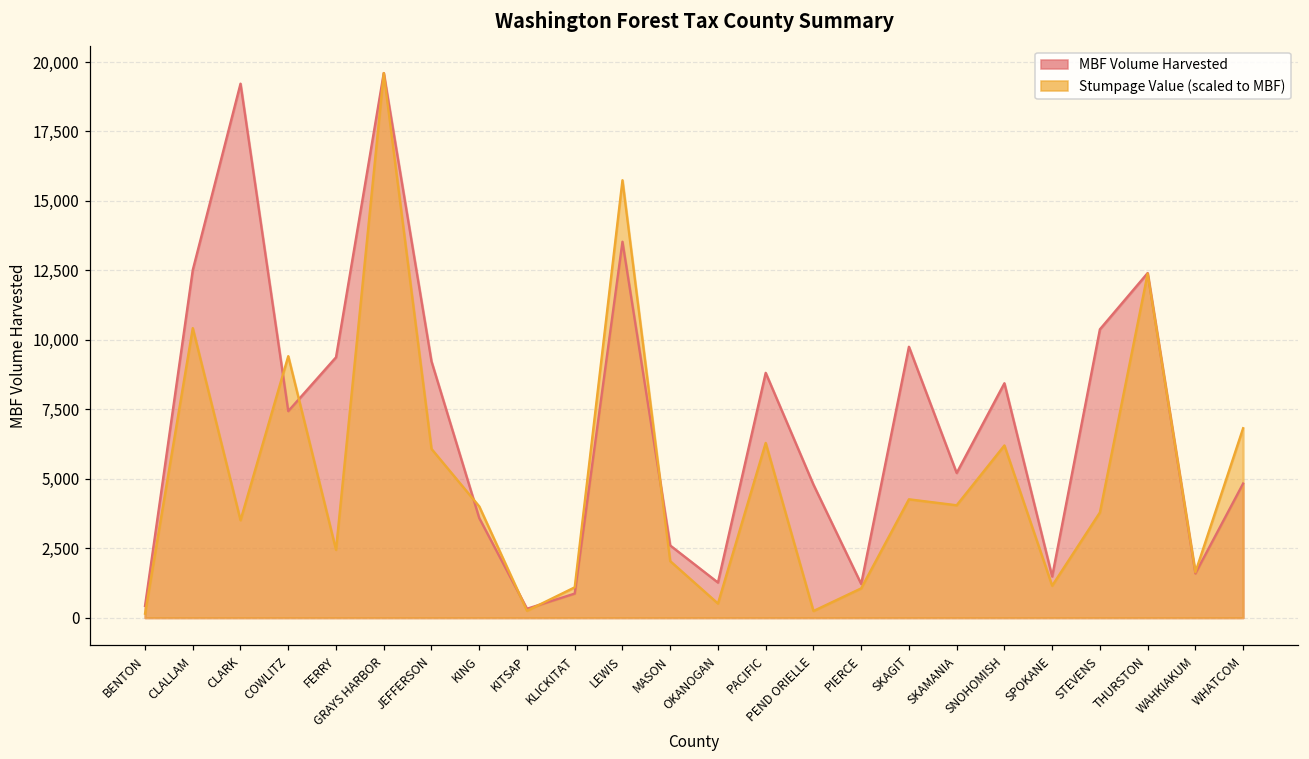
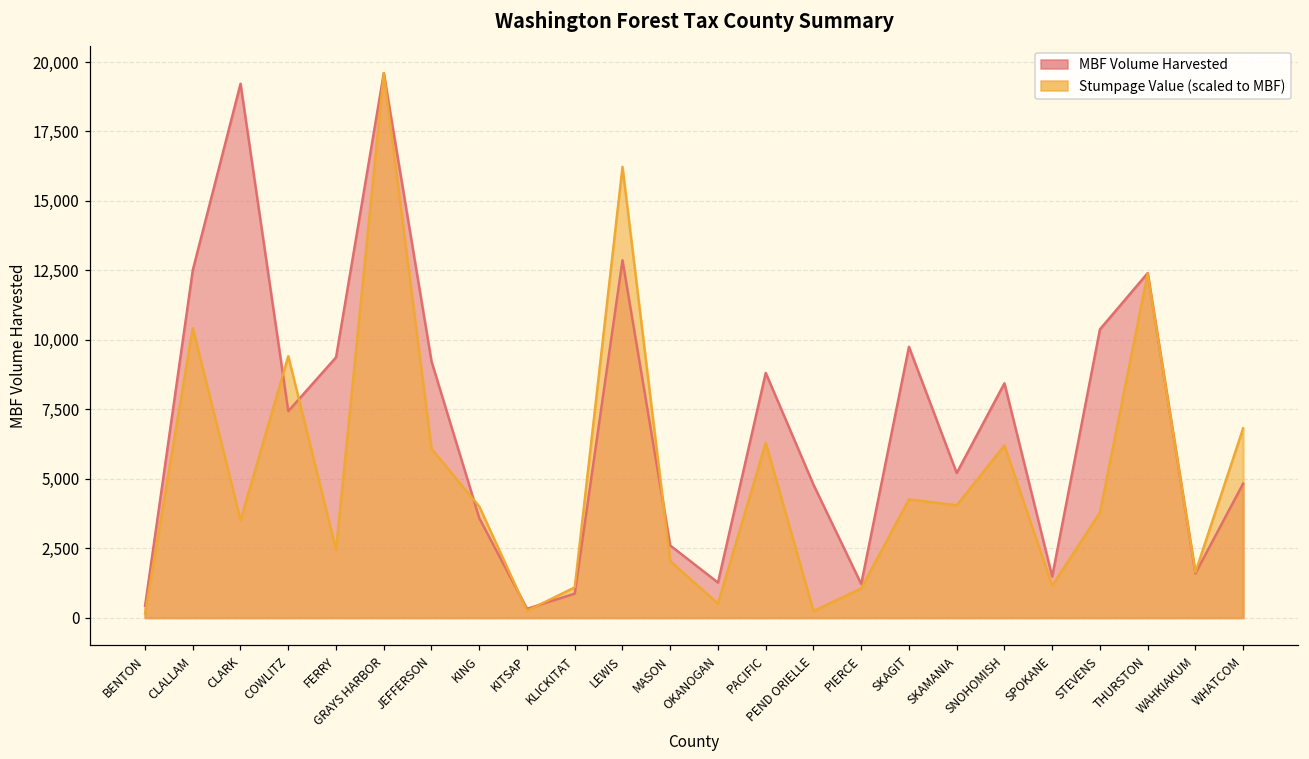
MBF Volume Harvested, LEWIS: 13,500 -> 12,900
Stumpage Value (scaled to MBF), LEWIS: 15,700 -> 16,200
